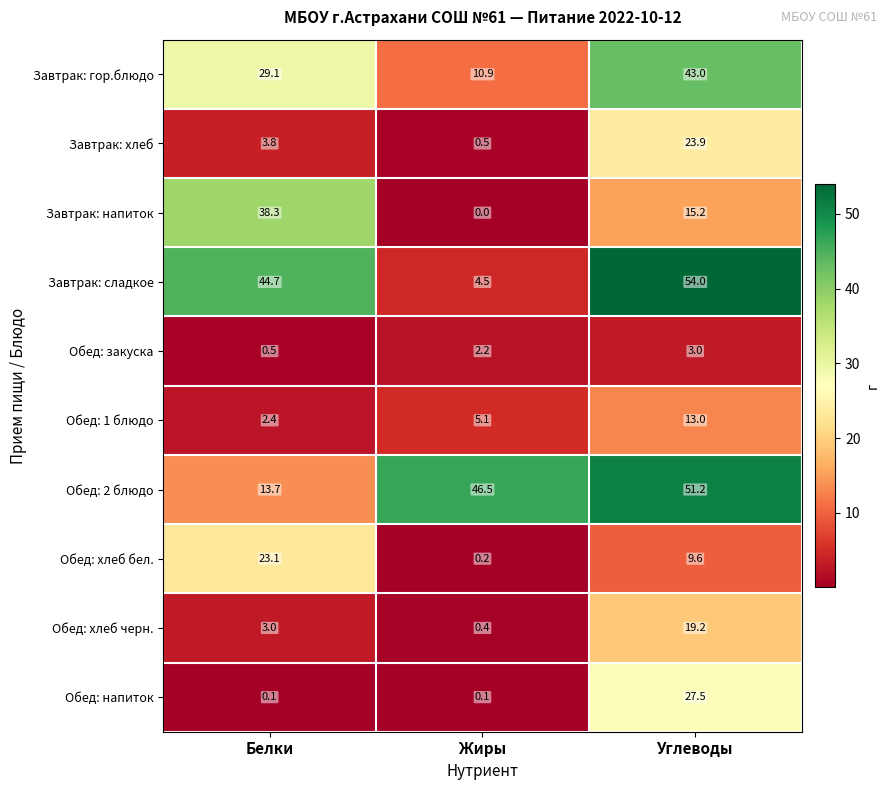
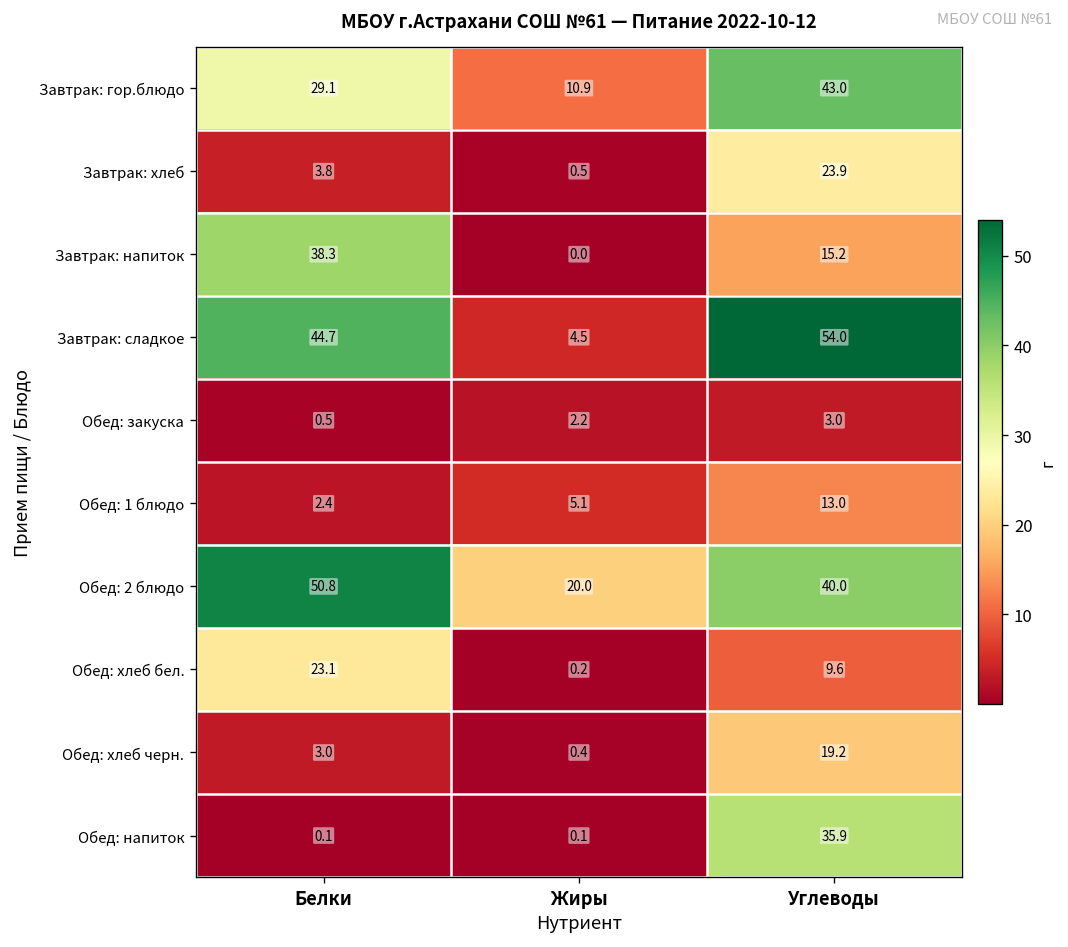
Обед: 2 блюдо, Белки: 13.7 -> 50.8
Обед: 2 блюдо, Жиры: 46.5 -> 20.0
Обед: 2 блюдо, Углеводы: 51.2 -> 40.0
Обед: напиток, Углеводы: 27.5 -> 35.9
